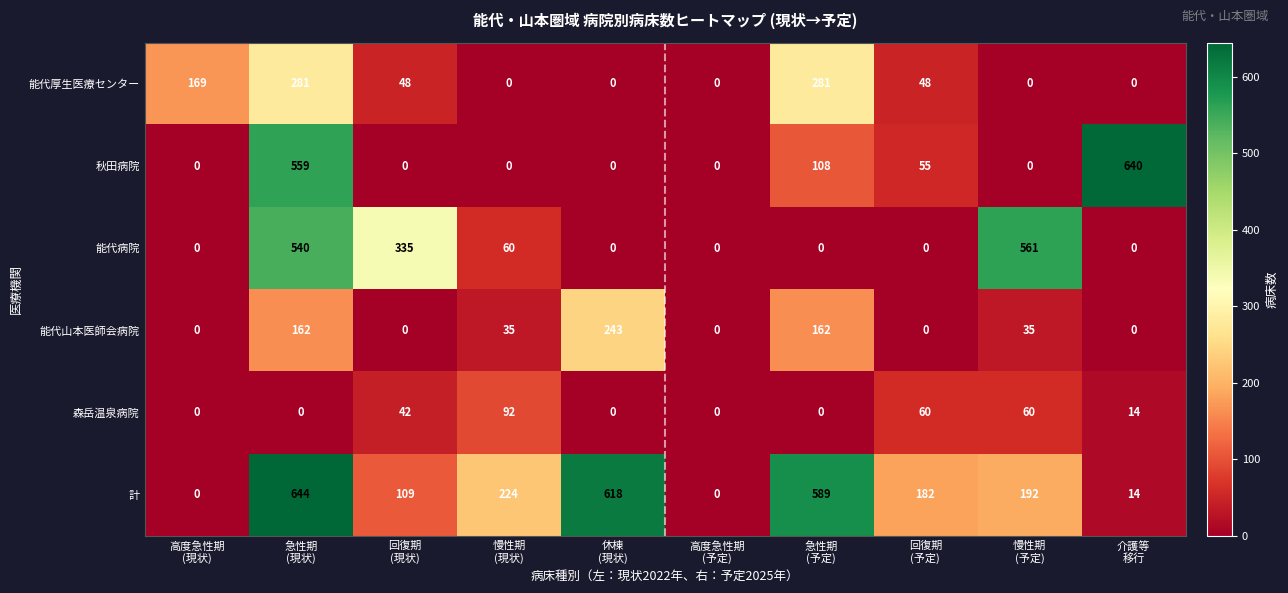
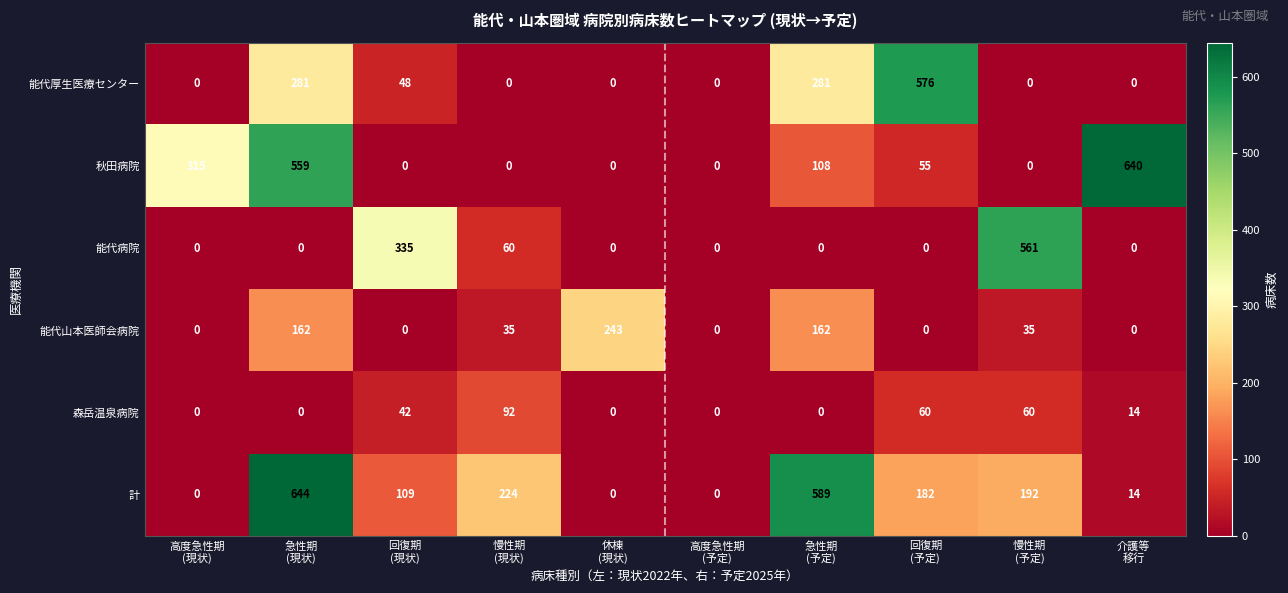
能代厚生医療センター, 高度急性期 (現状): 169 -> 0
能代厚生医療センター, 回復期 (予定): 48 -> 576
秋田病院, 高度急性期 (現状): 0 -> 315
能代病院, 急性期 (現状): 540 -> 0
計, 休棟 (現状): 618 -> 0
